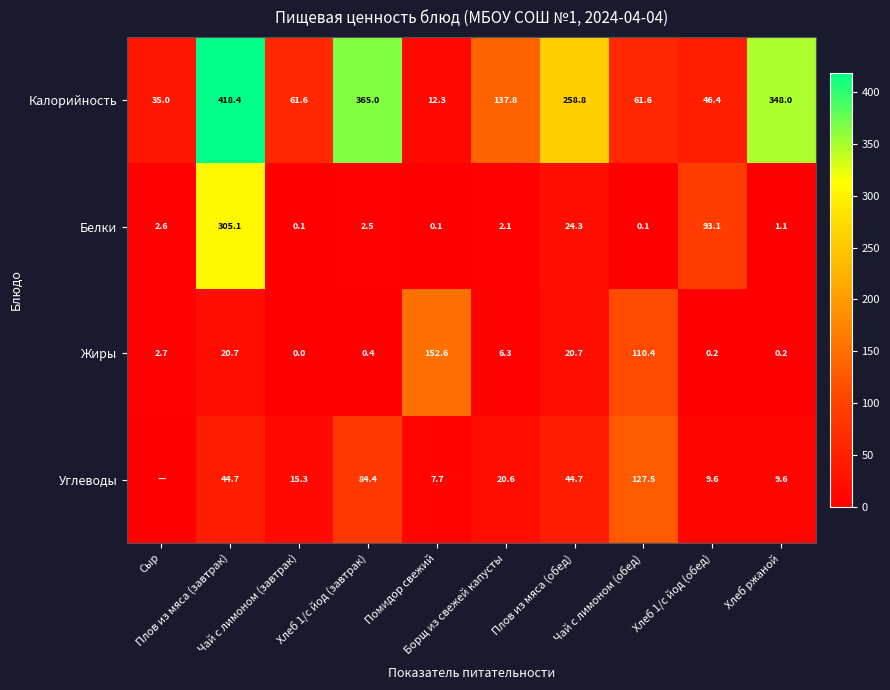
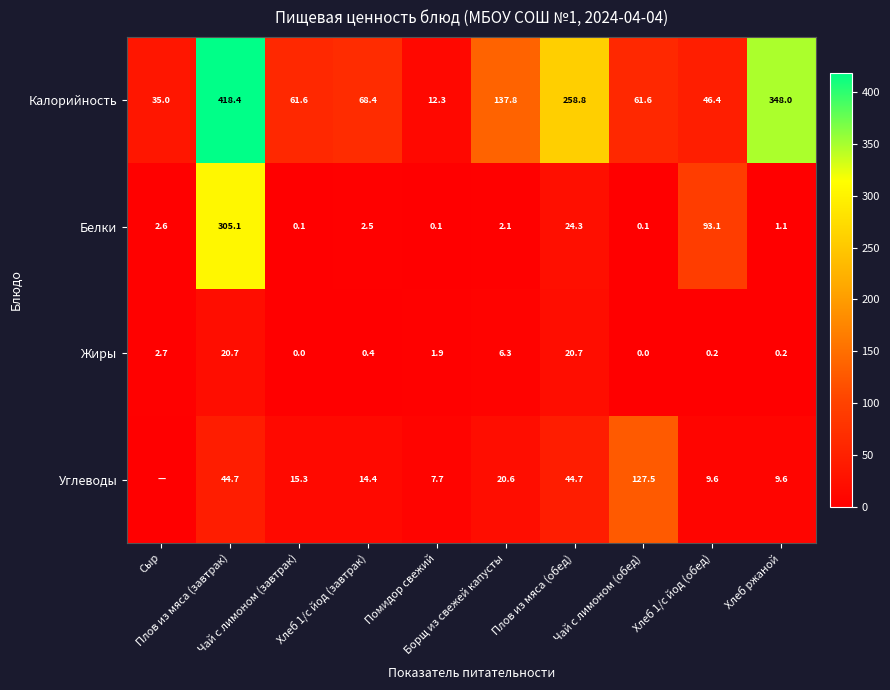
Калорийность, Хлеб 1/с йод (завтрак): 365.0 -> 68.4
Жиры, Помидор свежий: 152.6 -> 1.9
Жиры, Чай с лимоном (обед): 110.4 -> 0.0
Углеводы, Хлеб 1/с йод (завтрак): 84.4 -> 14.4
